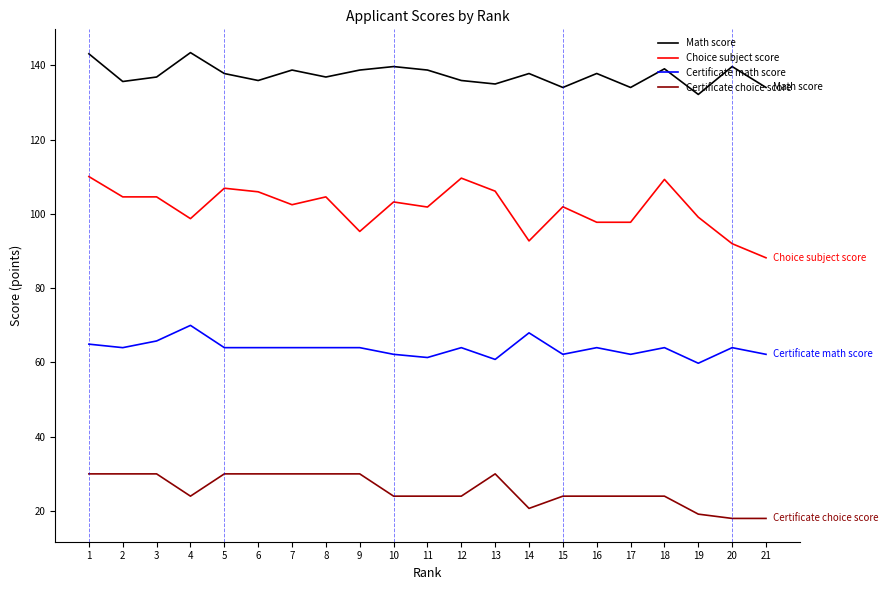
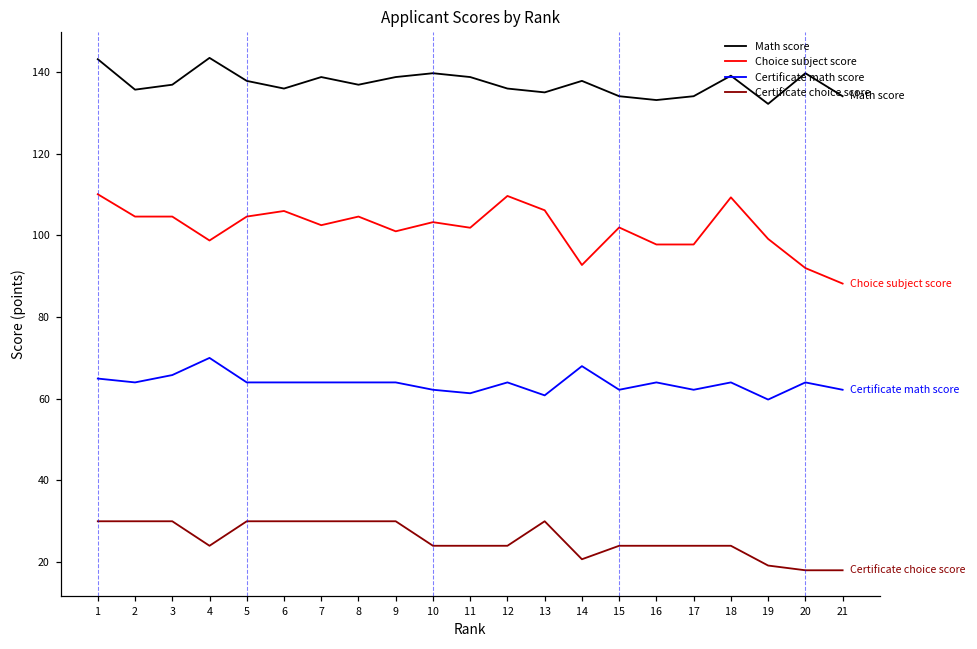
Choice subject score, 5: 107 -> 105
Choice subject score, 9: 95 -> 101
Math score, 16: 138 -> 133
